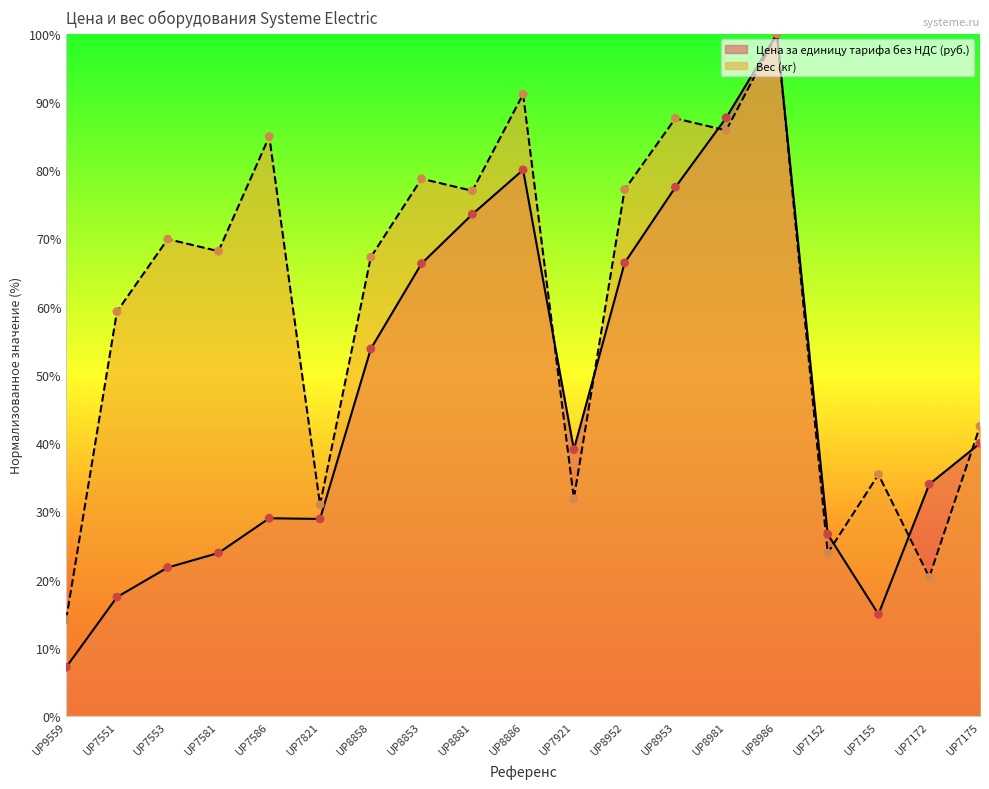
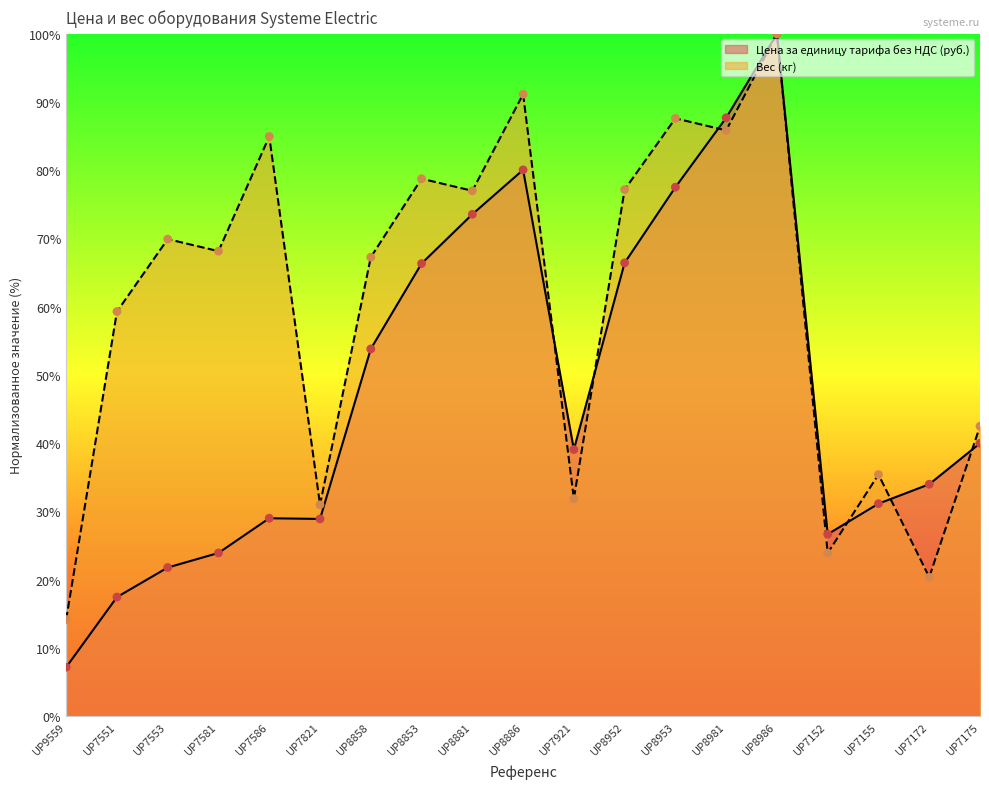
Цена за единицу тарифа без НДС (руб.), UP7155: 15% -> 31%
